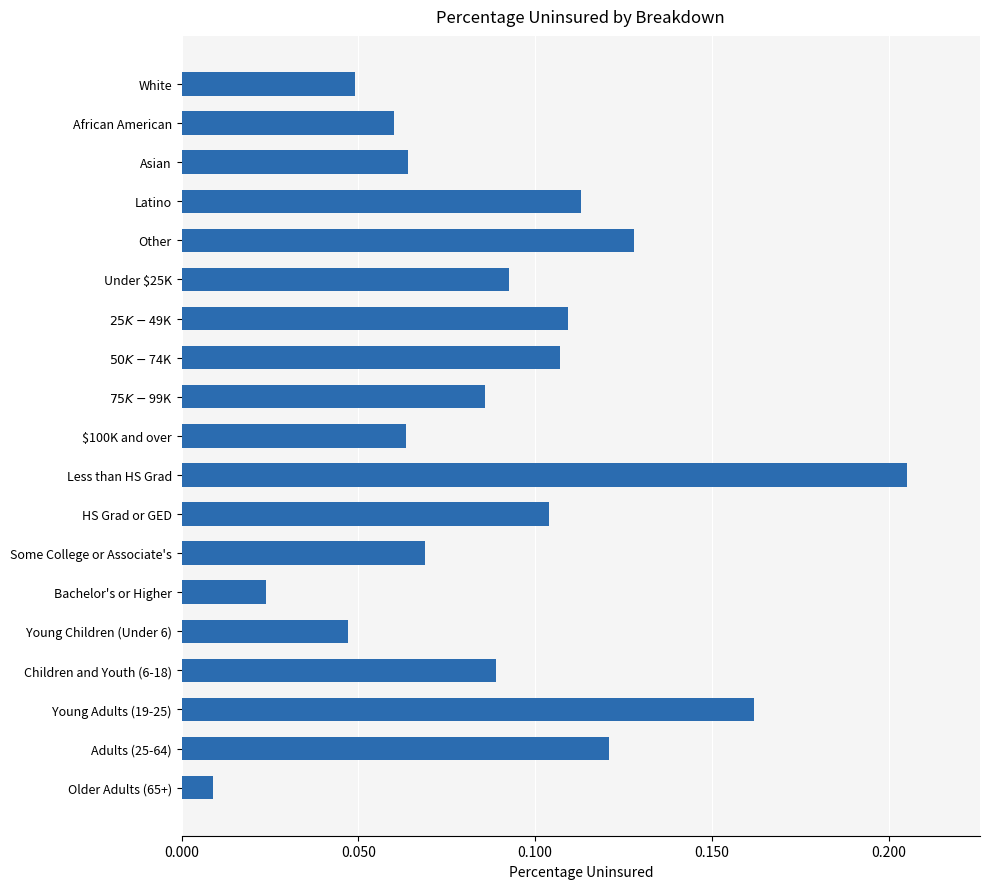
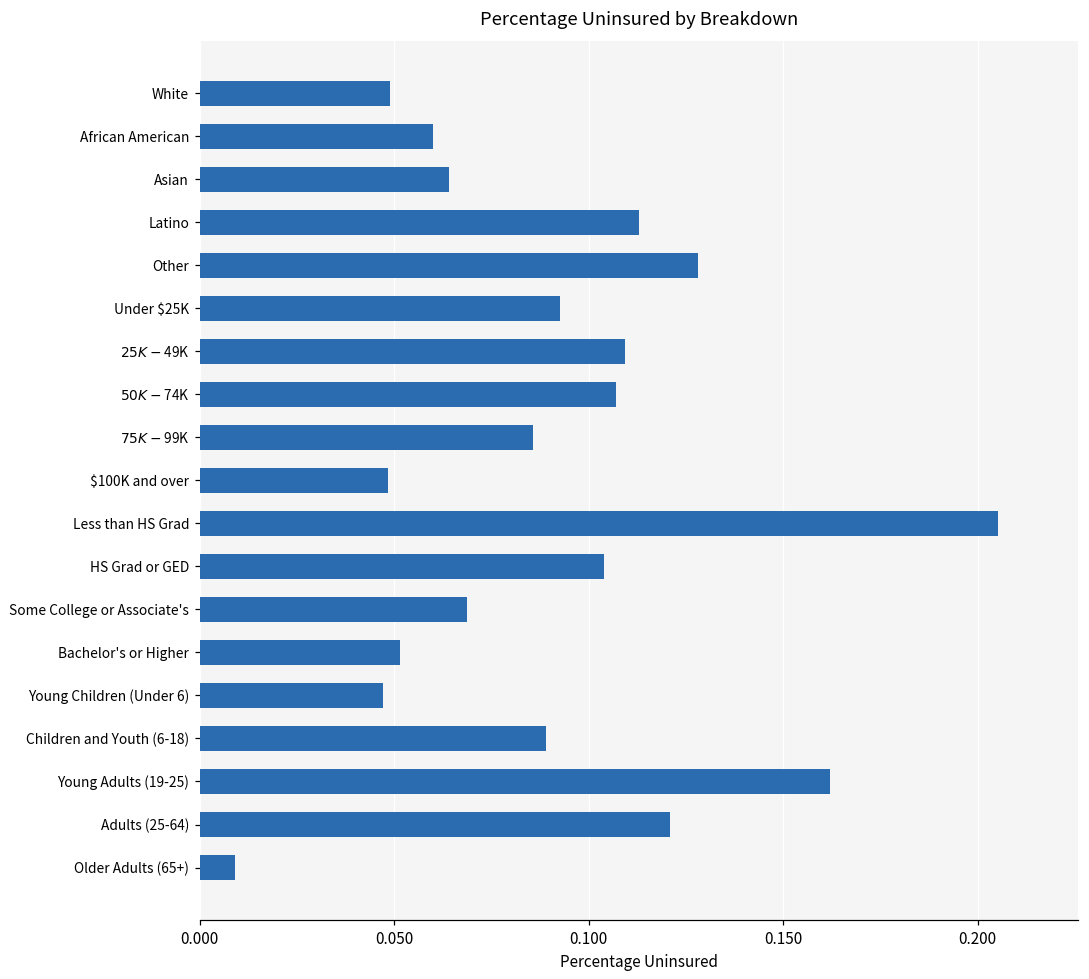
$100K and over: 0.063 -> 0.048
Bachelor's or Higher: 0.024 -> 0.051
